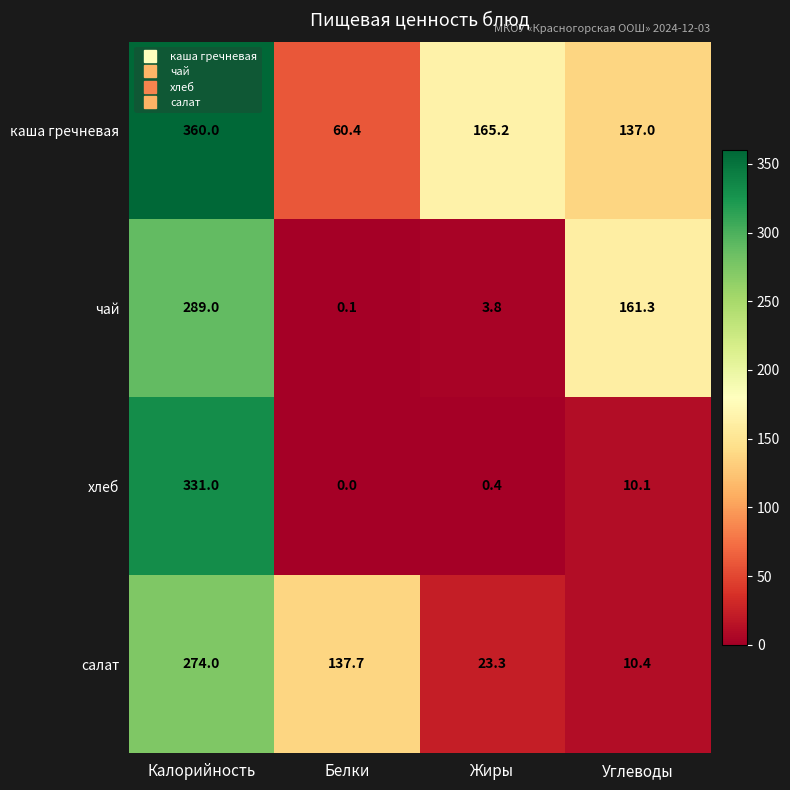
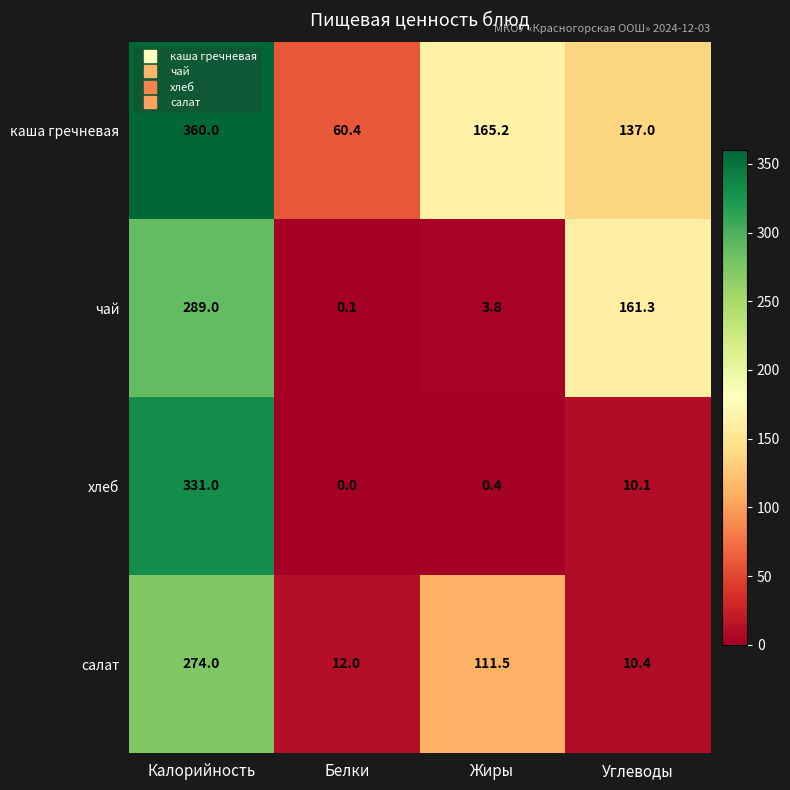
салат, Белки: 137.7 -> 12.0
салат, Жиры: 23.3 -> 111.5
